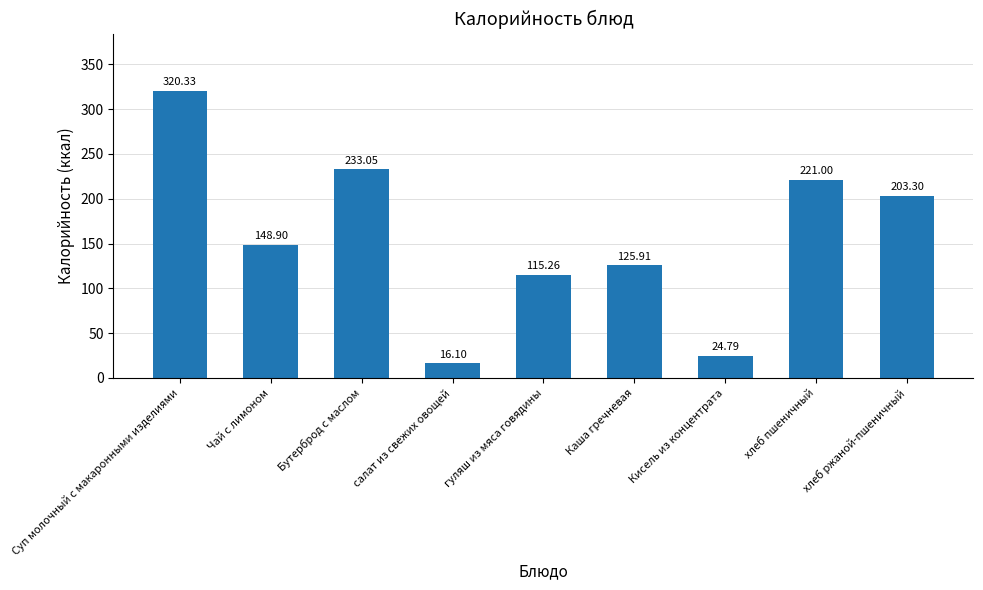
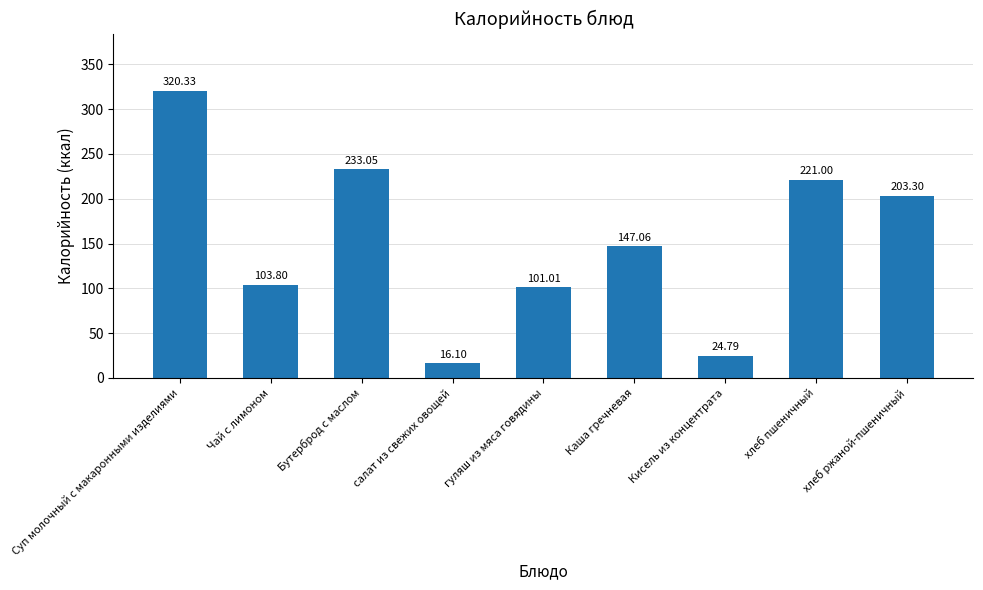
Чай с лимоном: 148.90 -> 103.80
гуляш из мяса говядины: 115.26 -> 101.01
Каша гречневая: 125.91 -> 147.06
